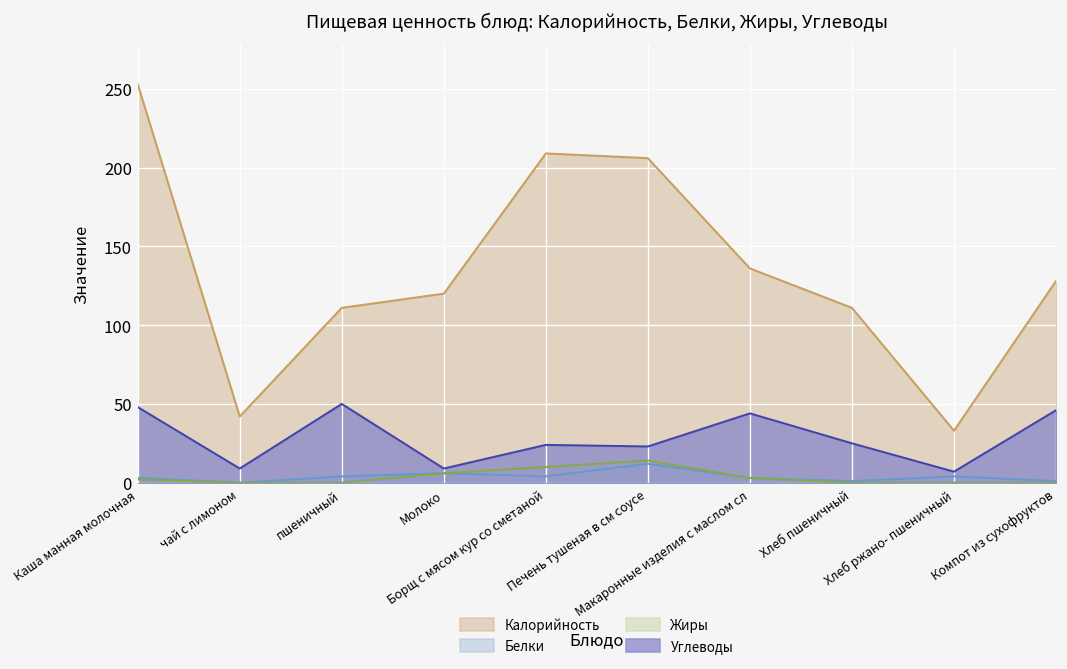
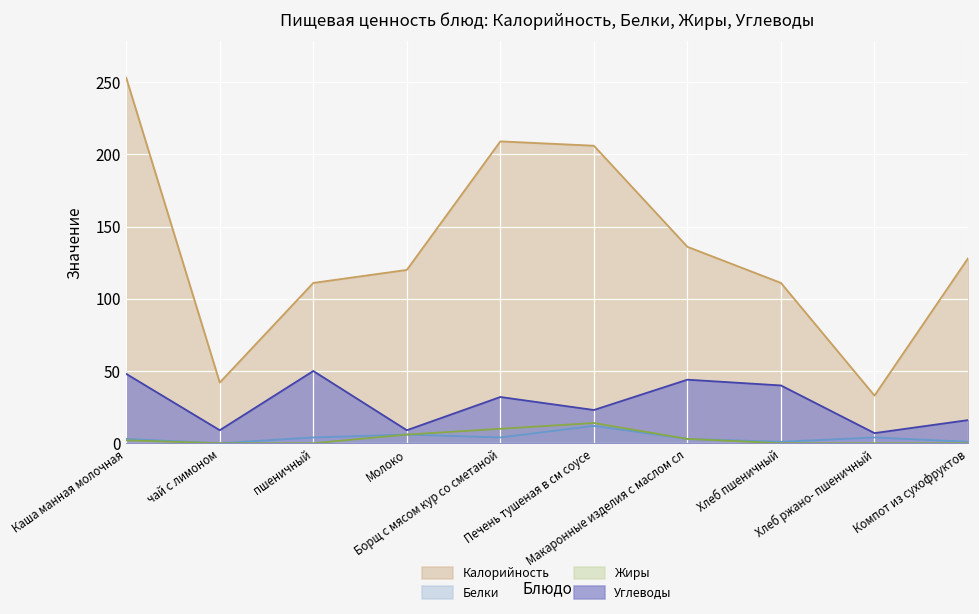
Углеводы, Борщ с мясом кур со сметаной: 24 -> 32
Углеводы, Хлеб пшеничный: 25 -> 40
Углеводы, Компот из сухофруктов: 46 -> 16
